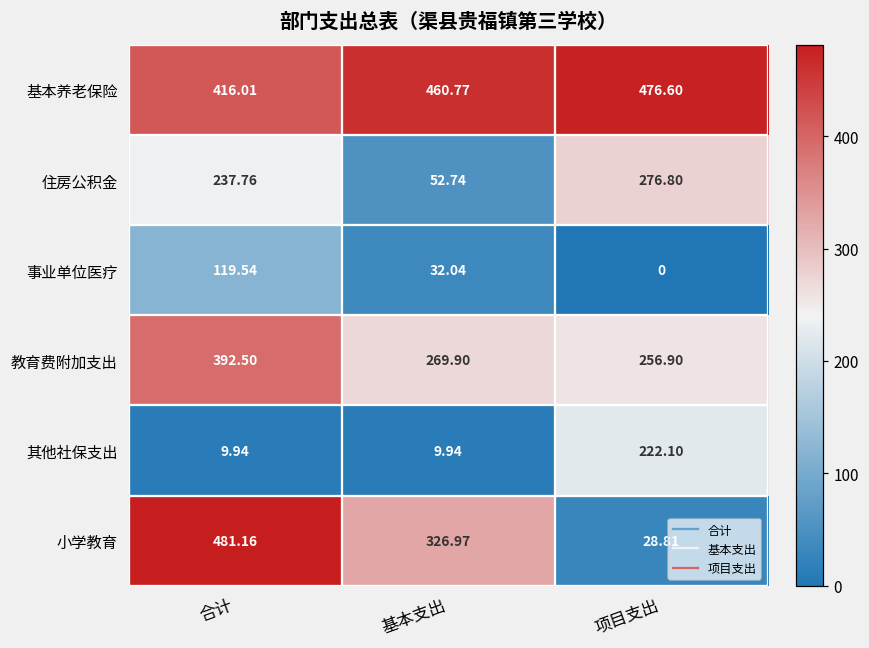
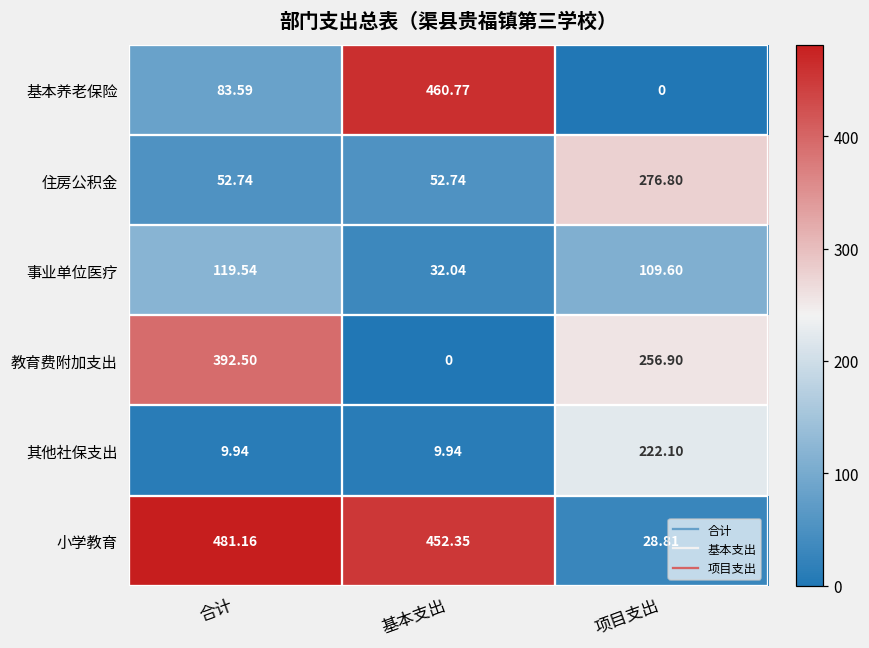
基本养老保险, 合计: 416.01 -> 83.59
基本养老保险, 项目支出: 476.60 -> 0
住房公积金, 合计: 237.76 -> 52.74
事业单位医疗, 项目支出: 0 -> 109.60
教育费附加支出, 基本支出: 269.90 -> 0
小学教育, 基本支出: 326.97 -> 452.35
